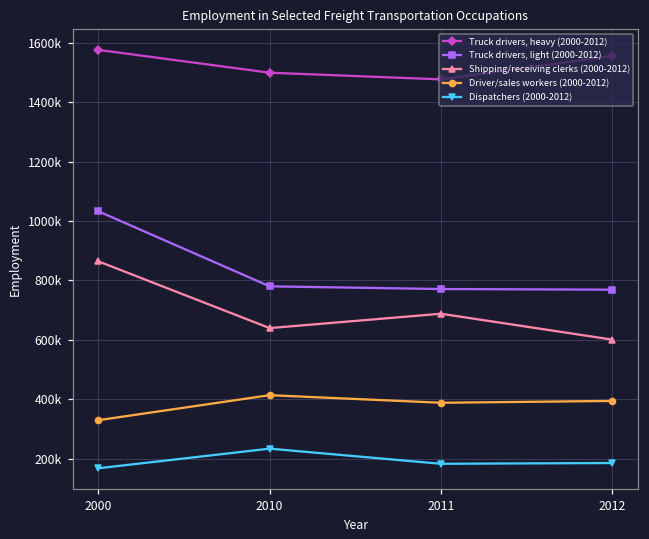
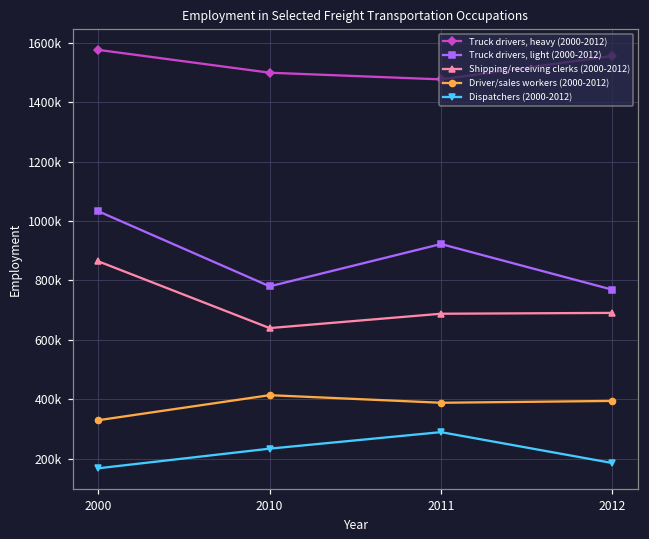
Truck drivers, light (2000-2012), 2011: 770000 -> 920000
Dispatchers (2000-2012), 2011: 180000 -> 290000
Shipping/receiving clerks (2000-2012), 2012: 600000 -> 690000
